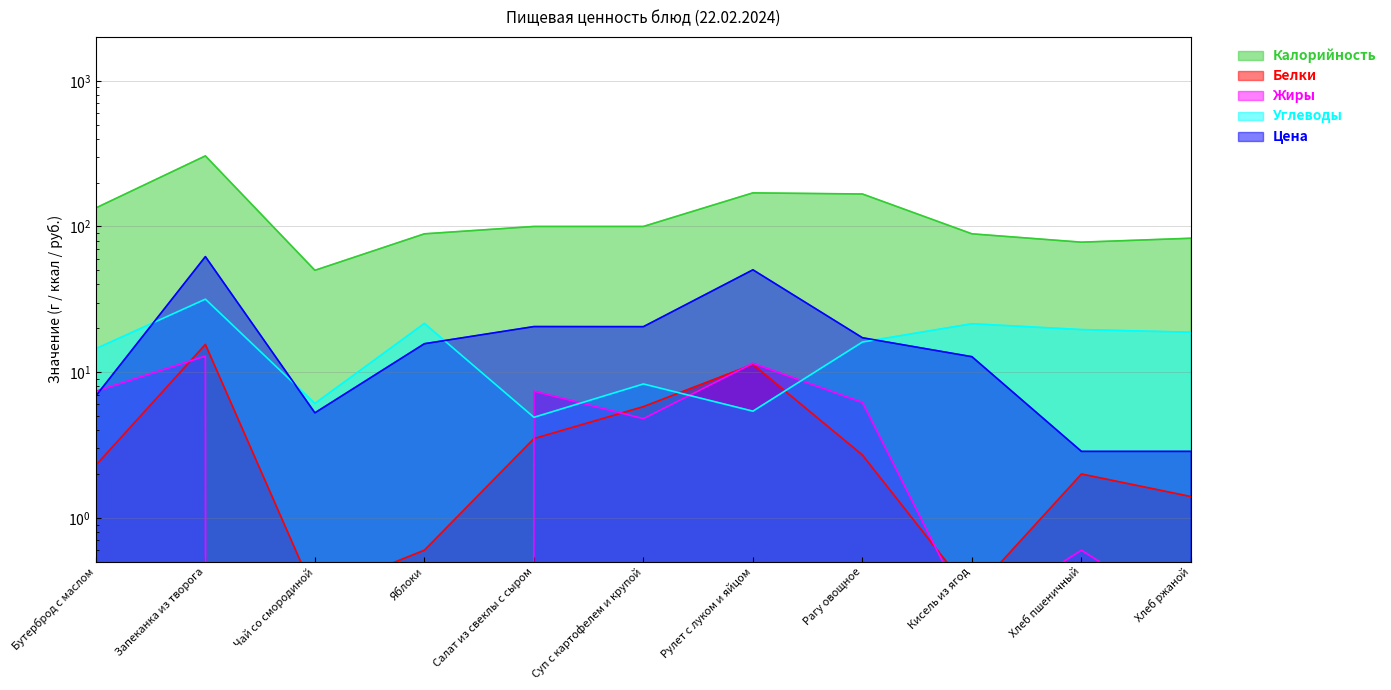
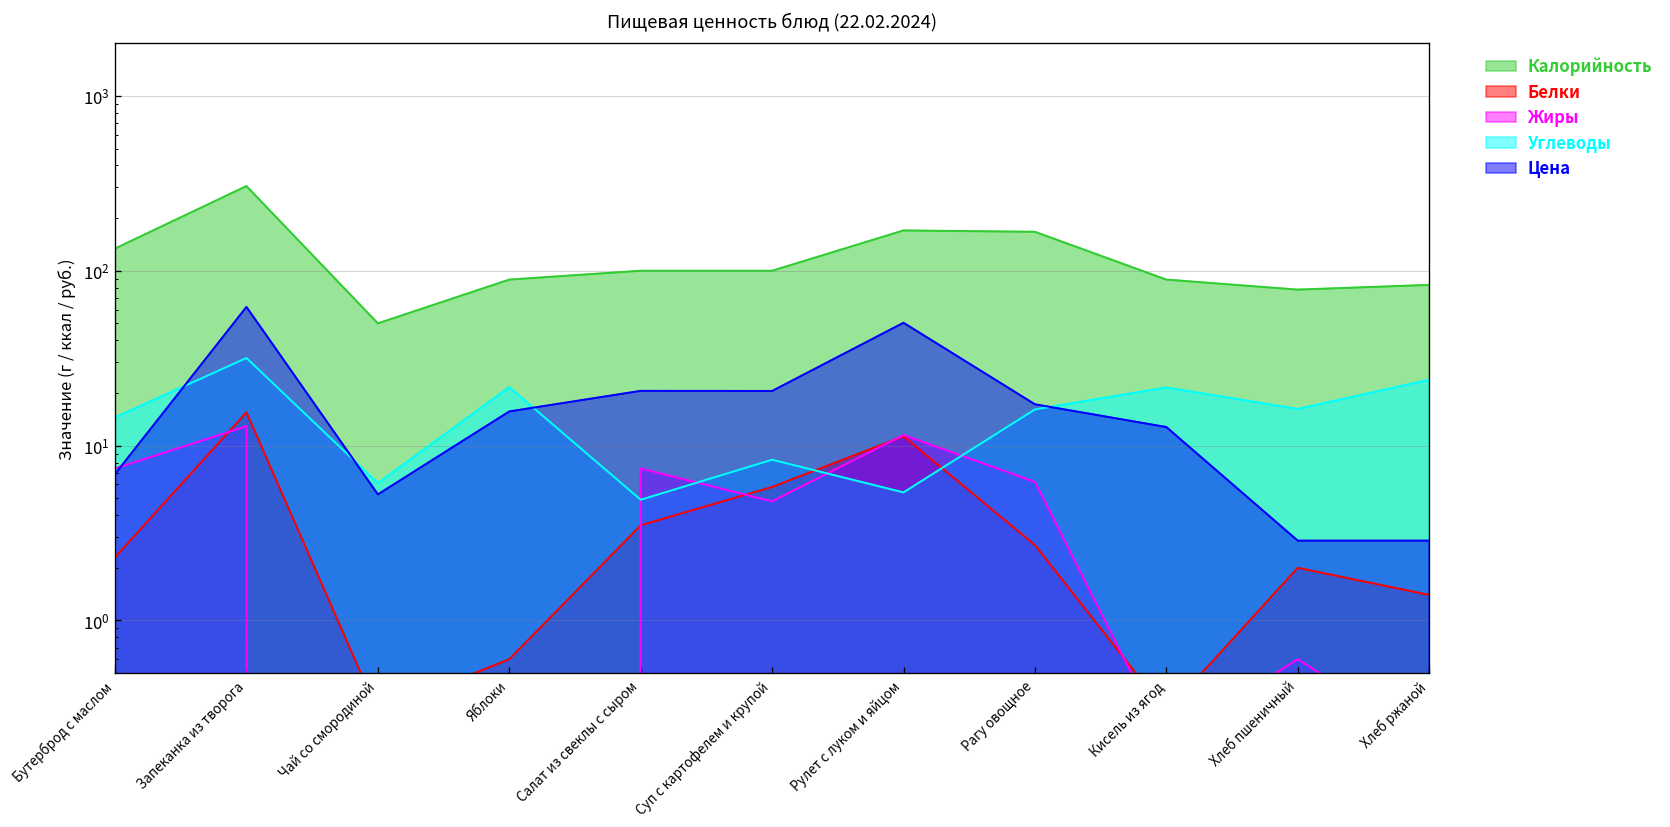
Углеводы, Хлеб пшеничный: 20 -> 16
Углеводы, Хлеб ржаной: 19 -> 24
